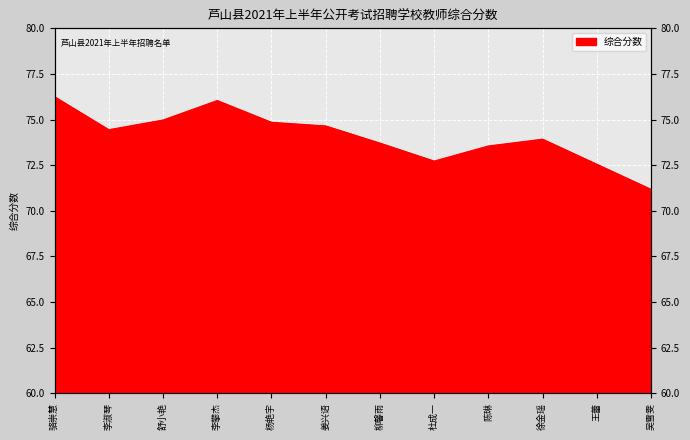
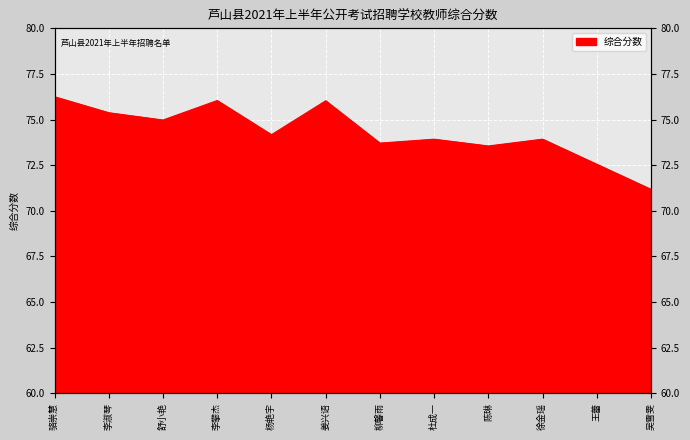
李淑琴: 74.4 -> 75.4
杨艳宇: 74.9 -> 74.2
姜兴语: 74.7 -> 76.0
杜成一: 72.7 -> 73.9
